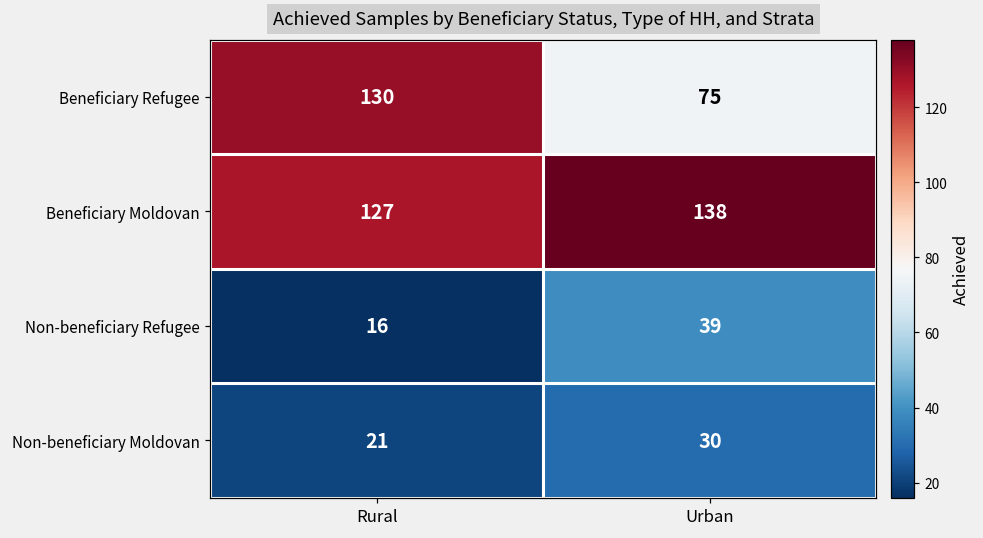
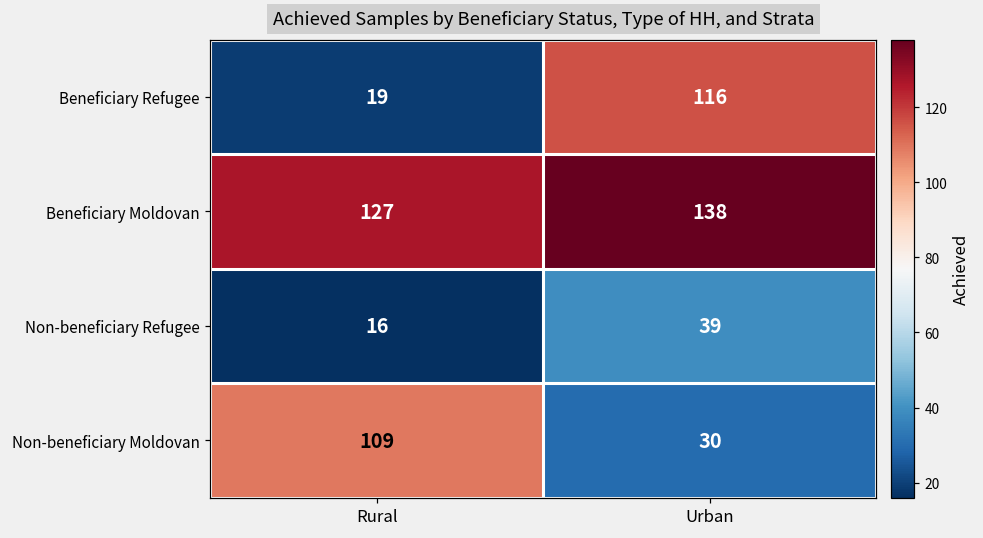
Beneficiary Refugee, Rural: 130 -> 19
Beneficiary Refugee, Urban: 75 -> 116
Non-beneficiary Moldovan, Rural: 21 -> 109
